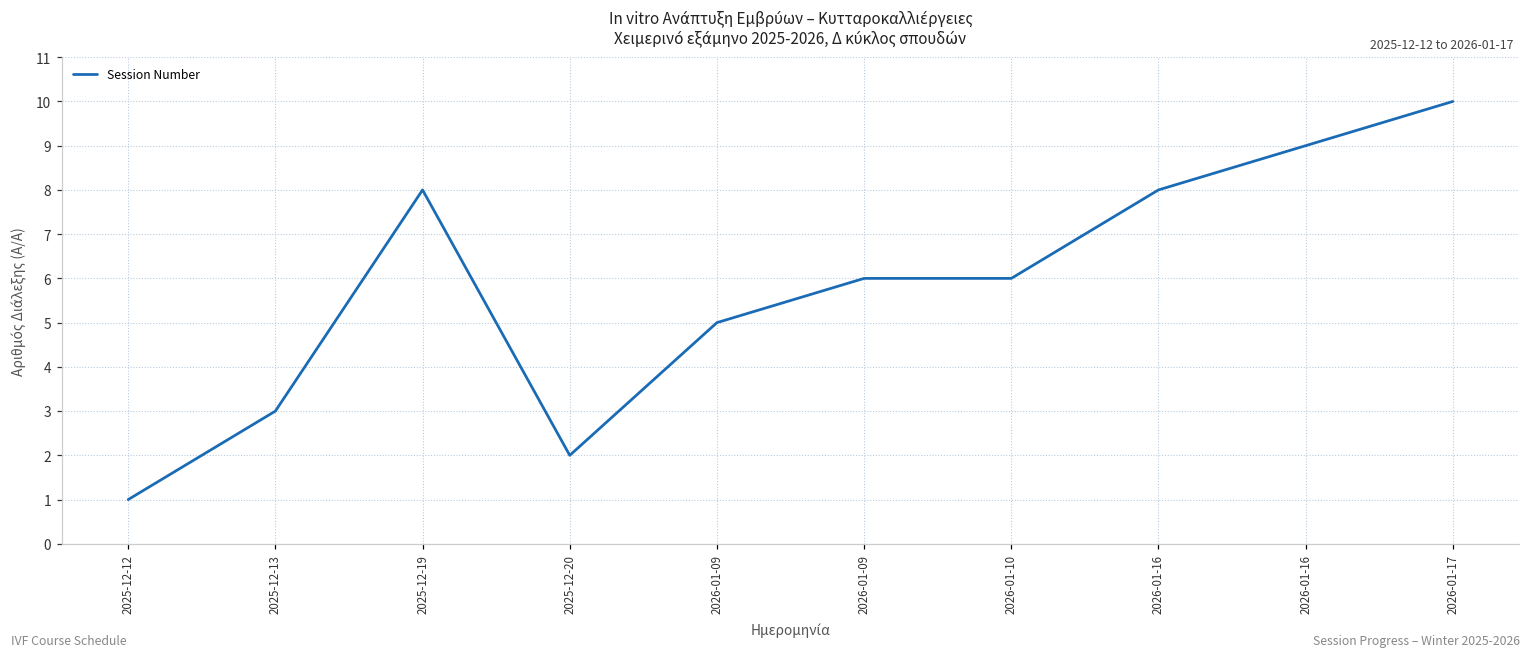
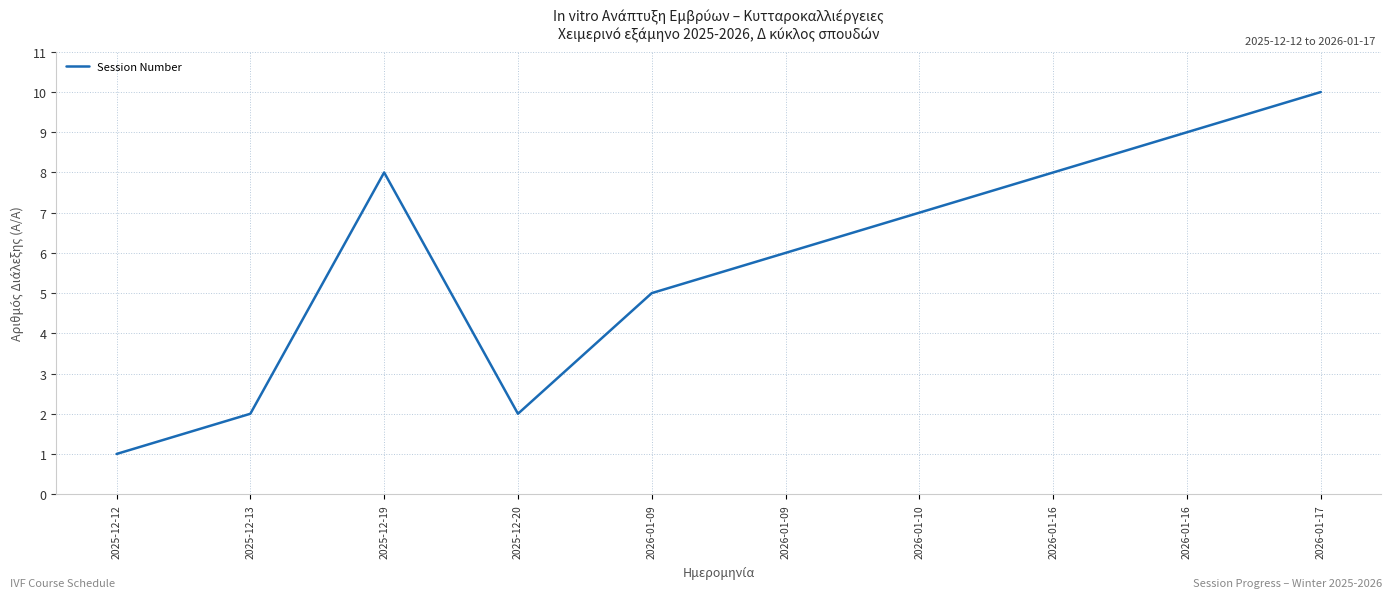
2025-12-13: 3 -> 2
2026-01-10: 6 -> 7
